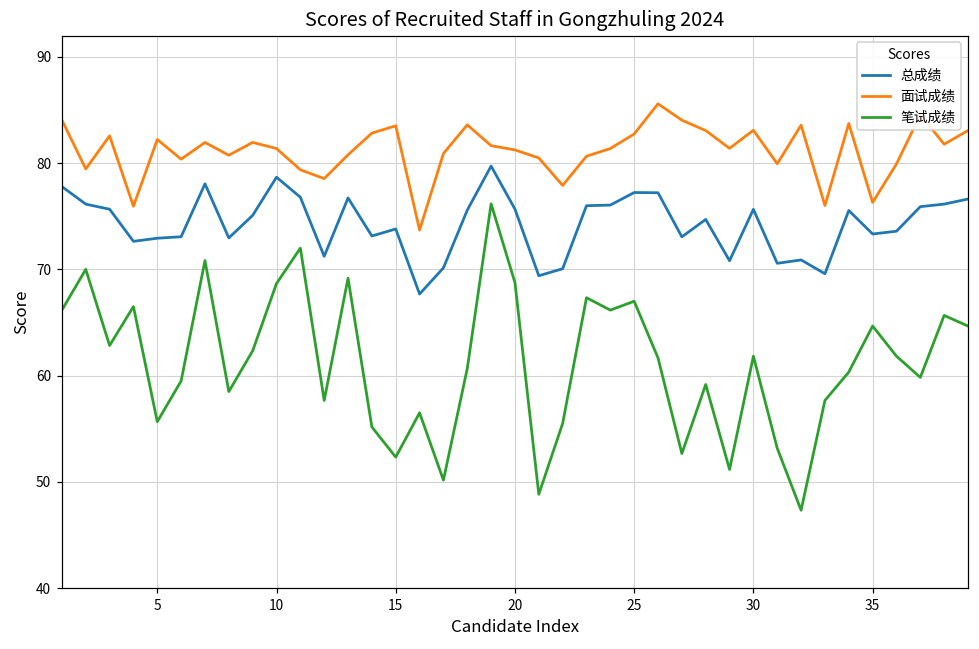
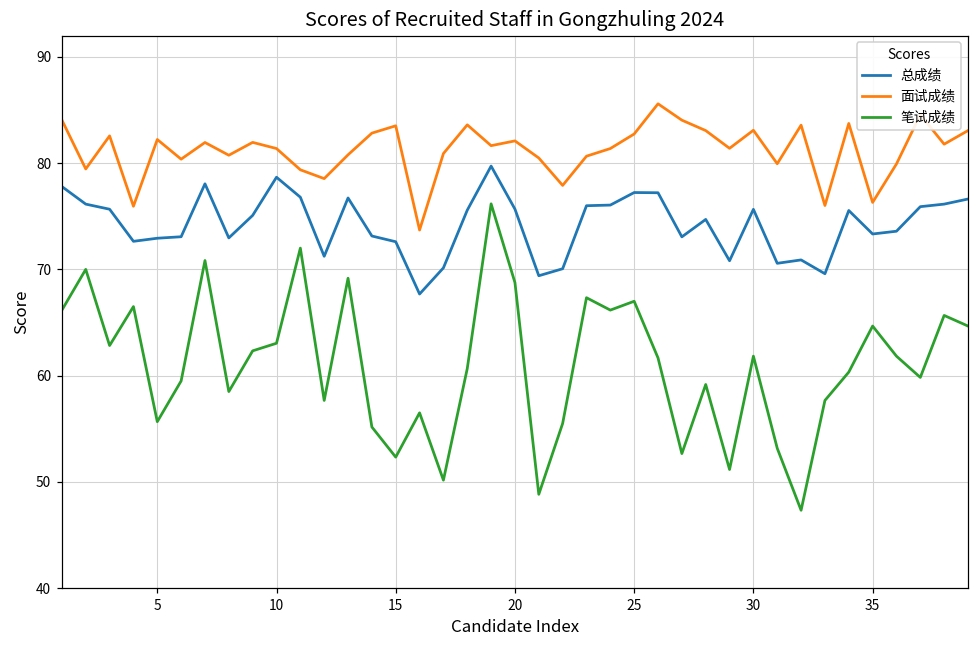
笔试成绩, 10: 69 -> 63
总成绩, 15: 74 -> 73
面试成绩, 20: 81 -> 82
